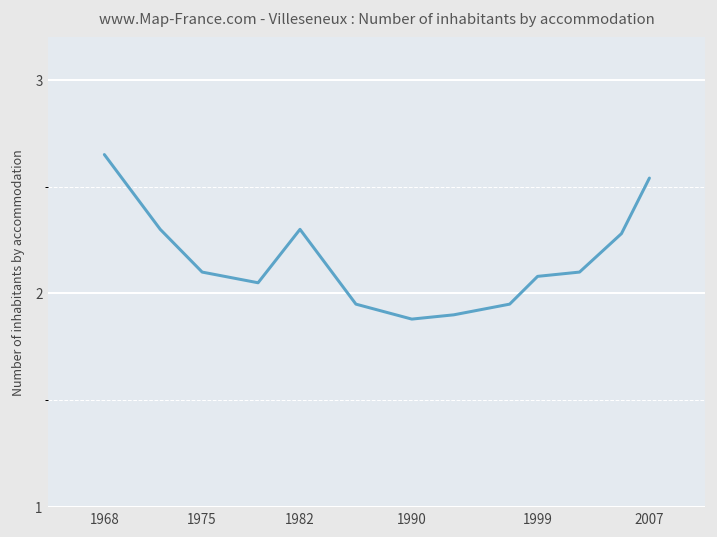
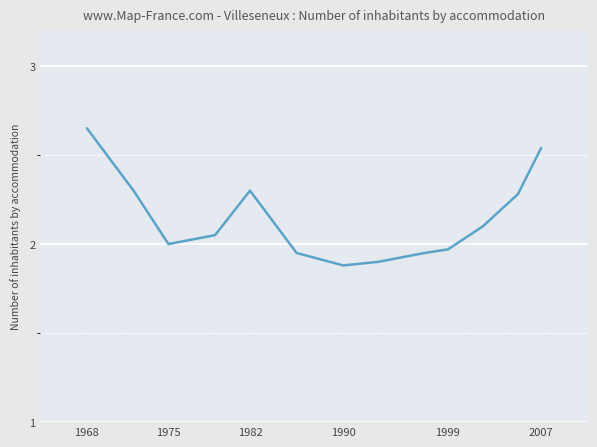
1975: 2.1 -> 2.0
1999: 2.08 -> 1.97
